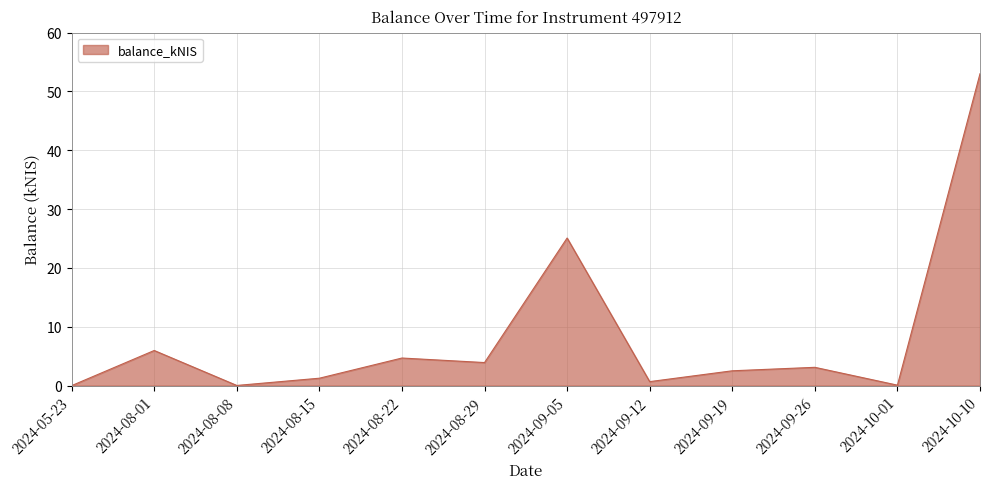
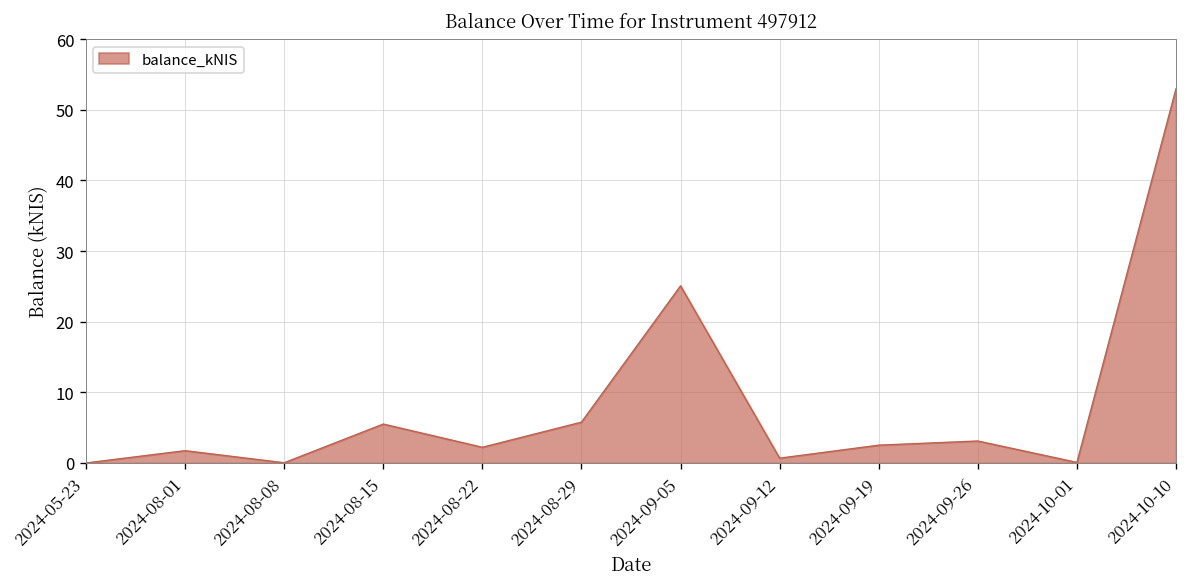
2024-08-01: 6 -> 2
2024-08-15: 1 -> 6
2024-08-22: 5 -> 2
2024-08-29: 4 -> 6
